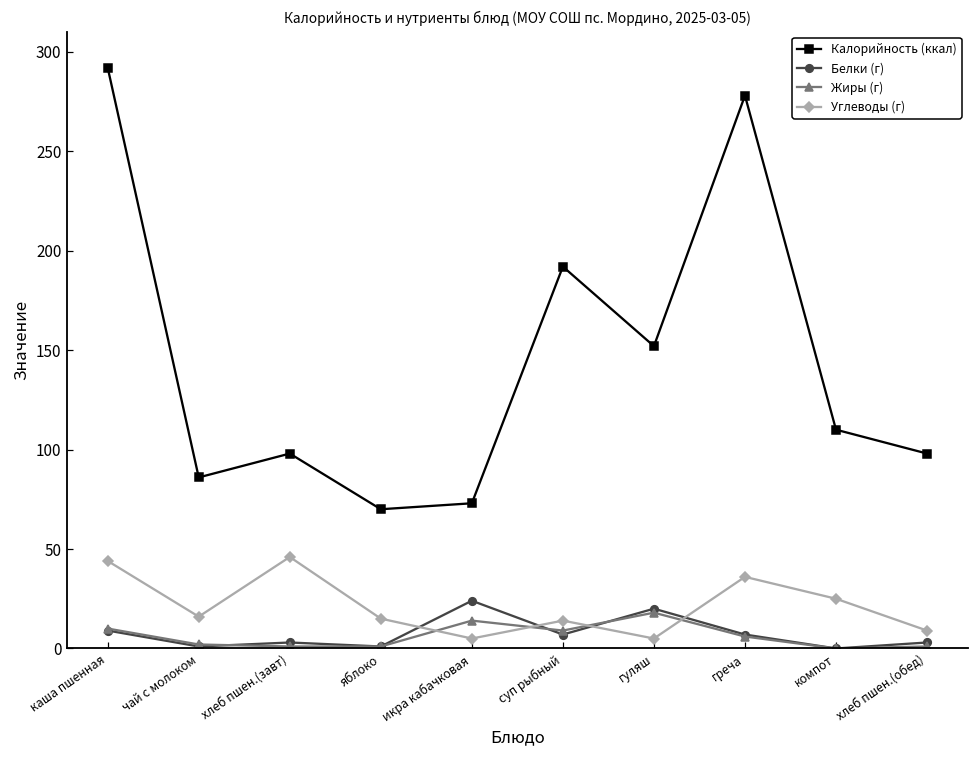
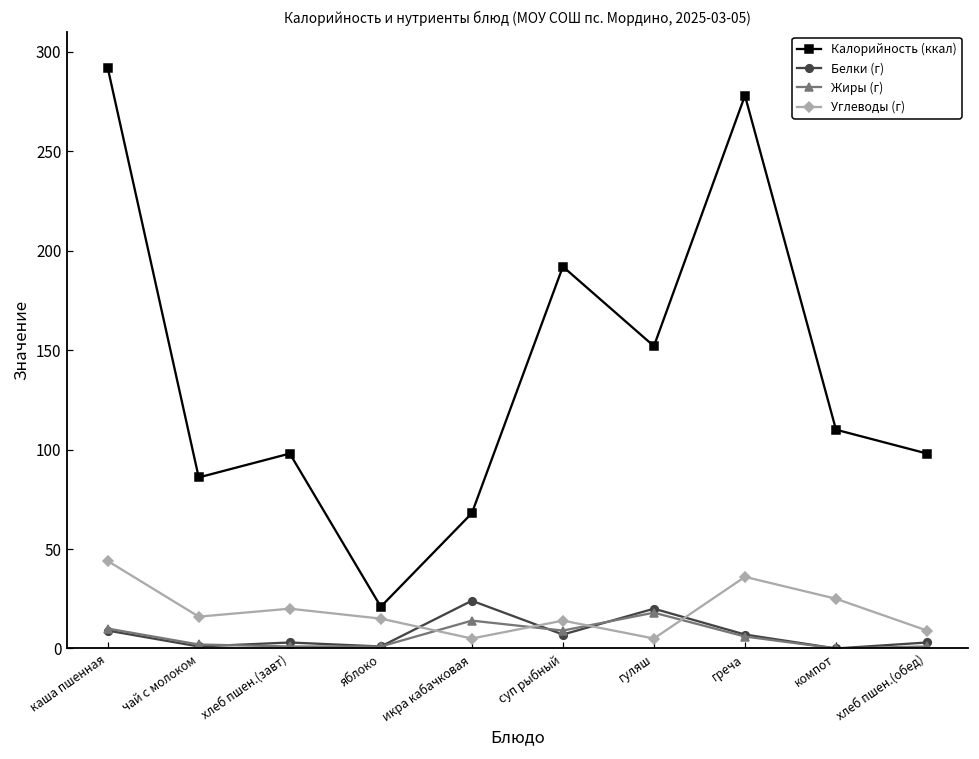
Углеводы (г), хлеб пшен.(завт): 46 -> 20
Калорийность (ккал), яблоко: 70 -> 21
Калорийность (ккал), икра кабачковая: 73 -> 68
